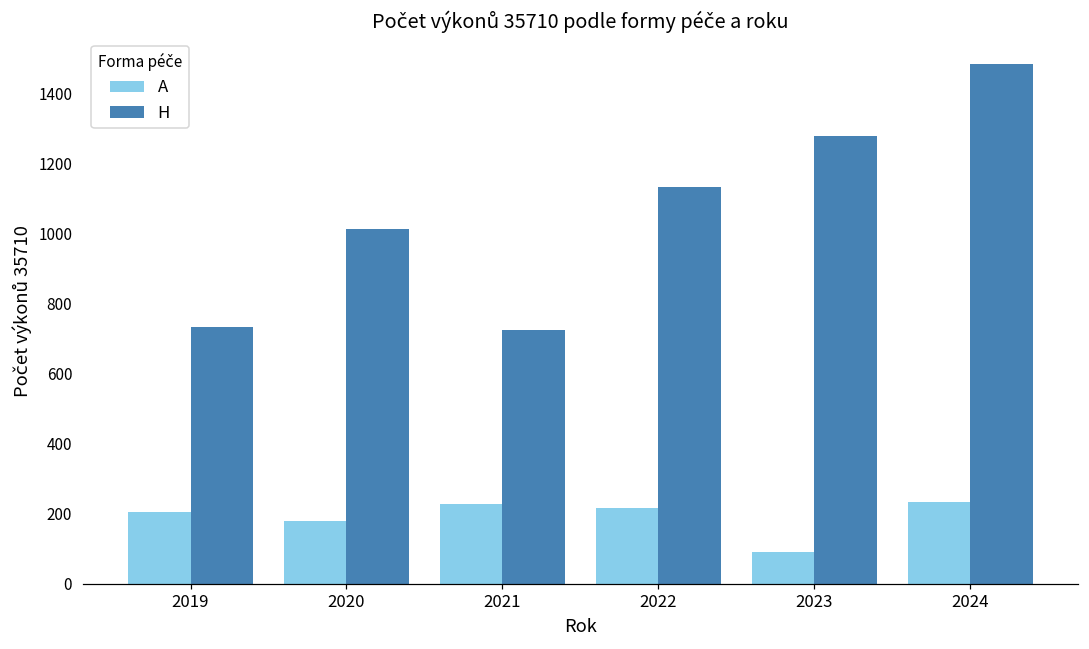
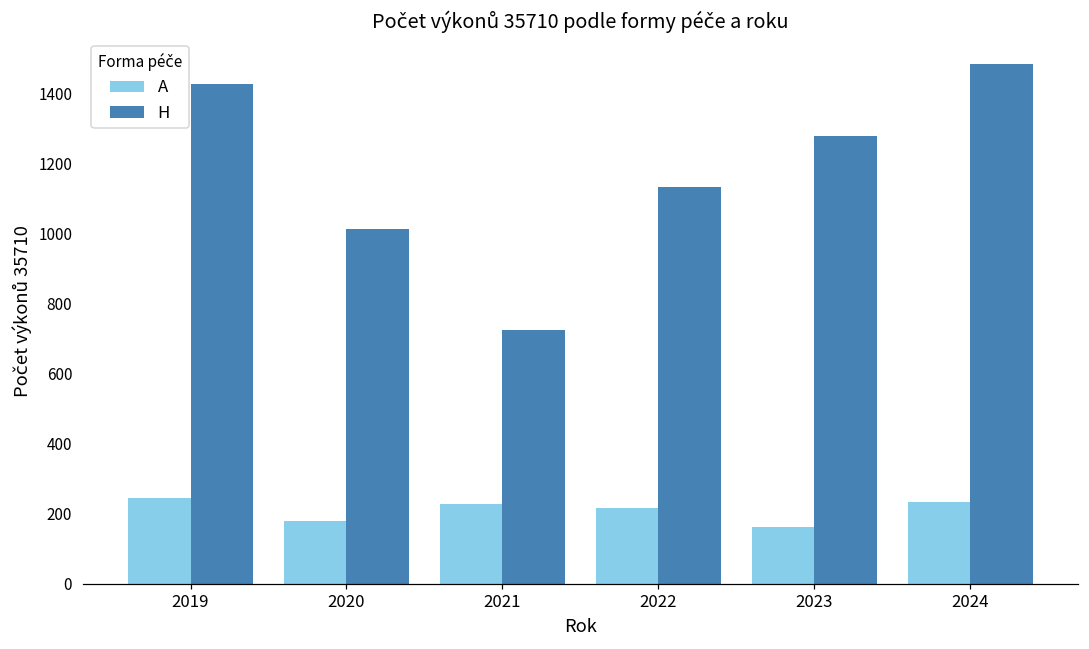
A, 2019: 210 -> 250
H, 2019: 730 -> 1430
A, 2023: 90 -> 160
